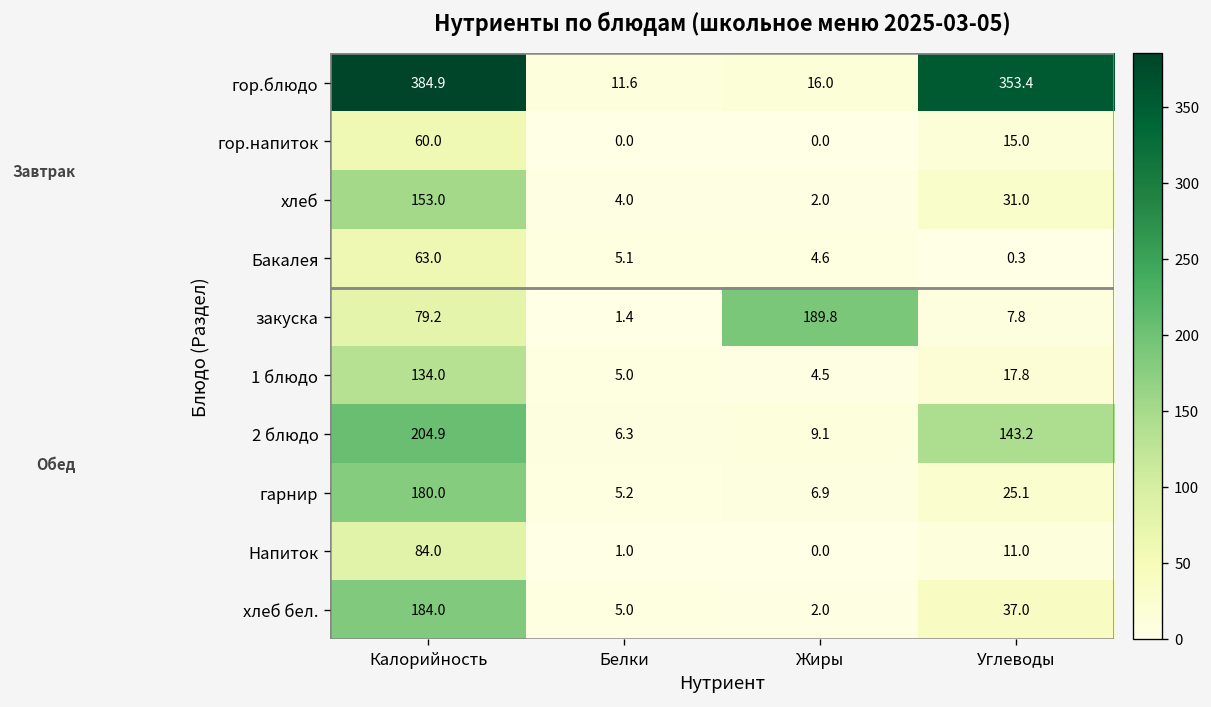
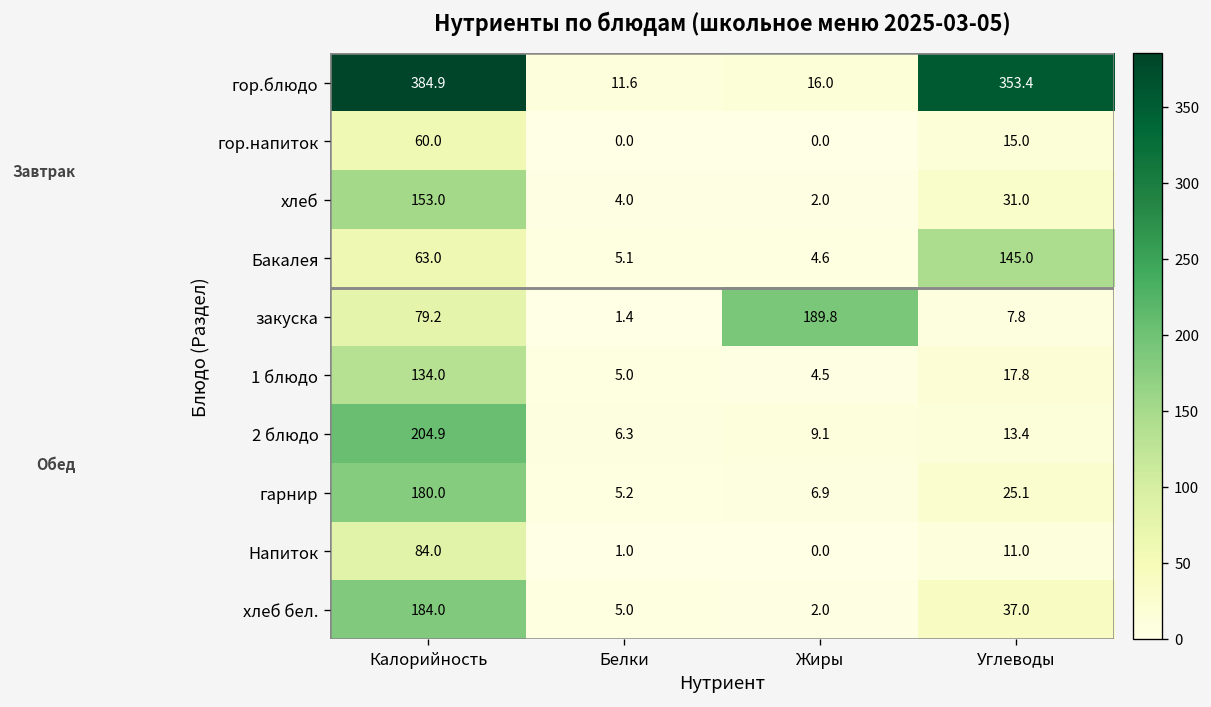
Бакалея, Углеводы: 0.3 -> 145.0
2 блюдо, Углеводы: 143.2 -> 13.4
